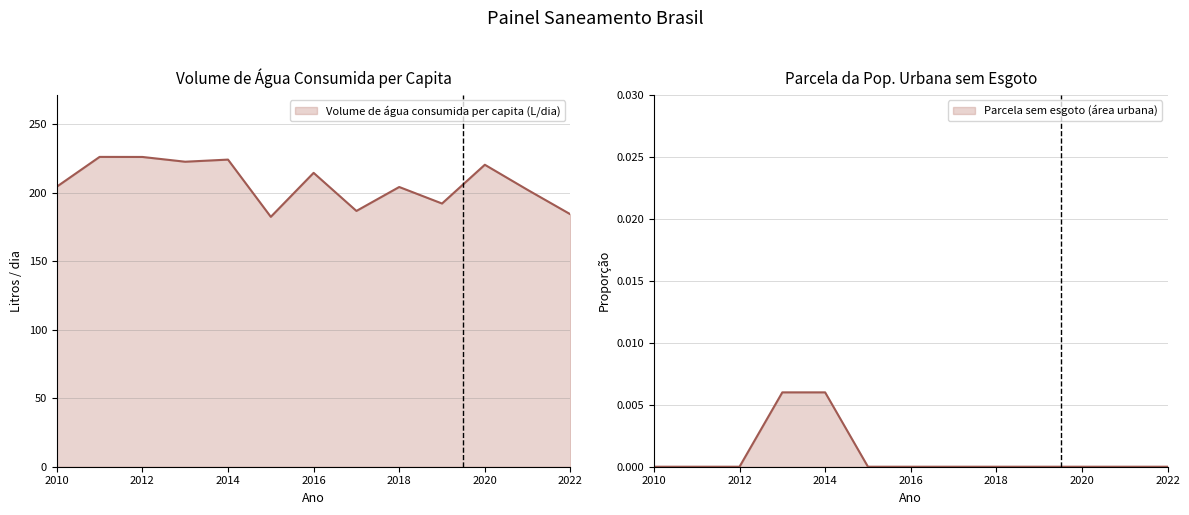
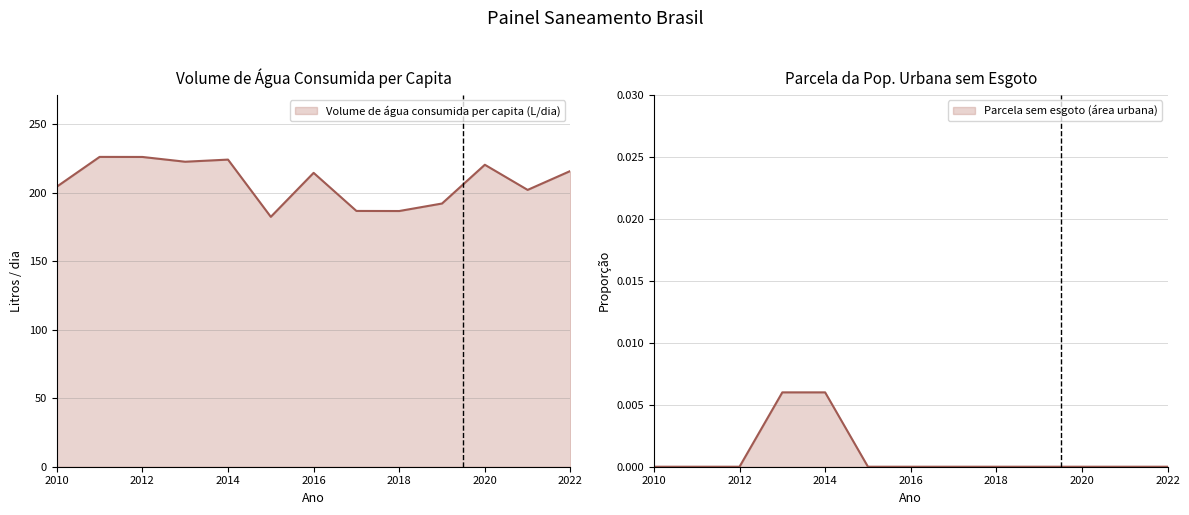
Volume de Água Consumida per Capita, 2018: 204 -> 187
Volume de Água Consumida per Capita, 2022: 184 -> 216
